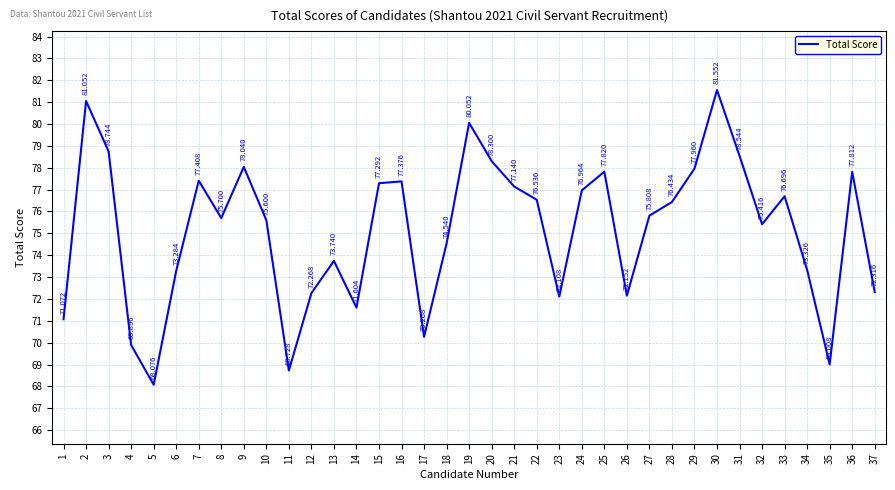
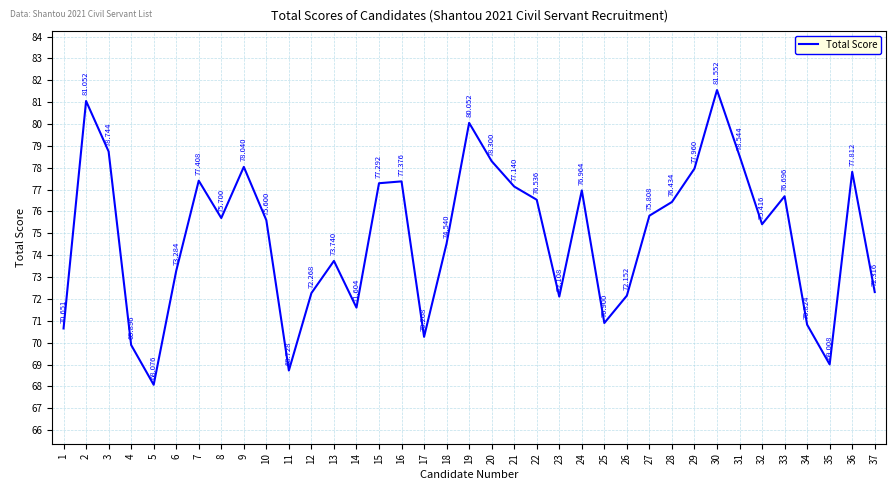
1: 71.072 -> 70.651
25: 77.820 -> 70.900
34: 73.326 -> 70.824
